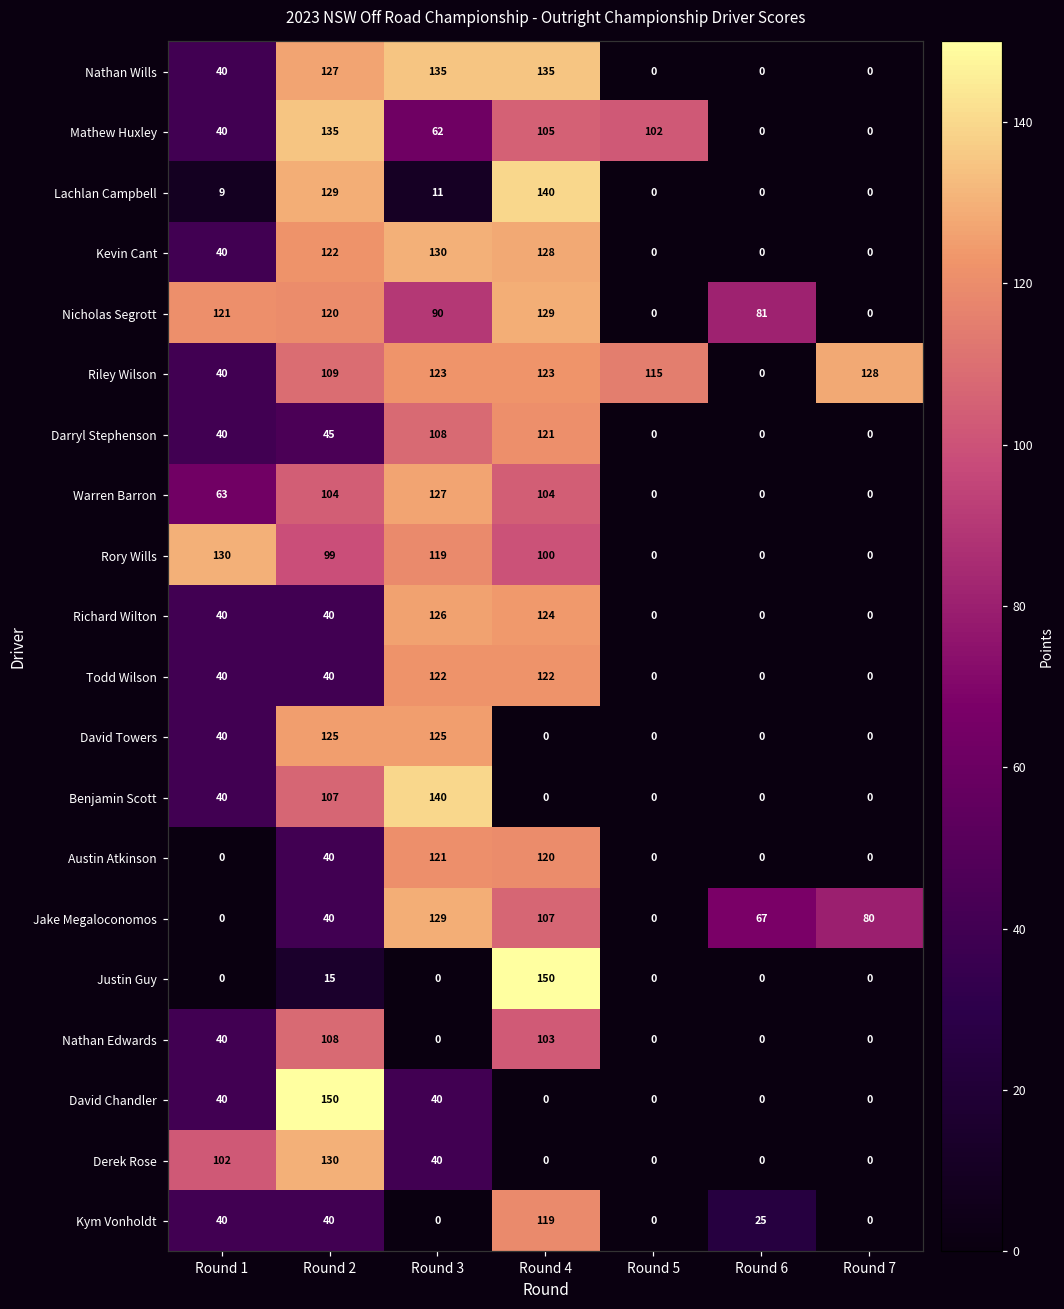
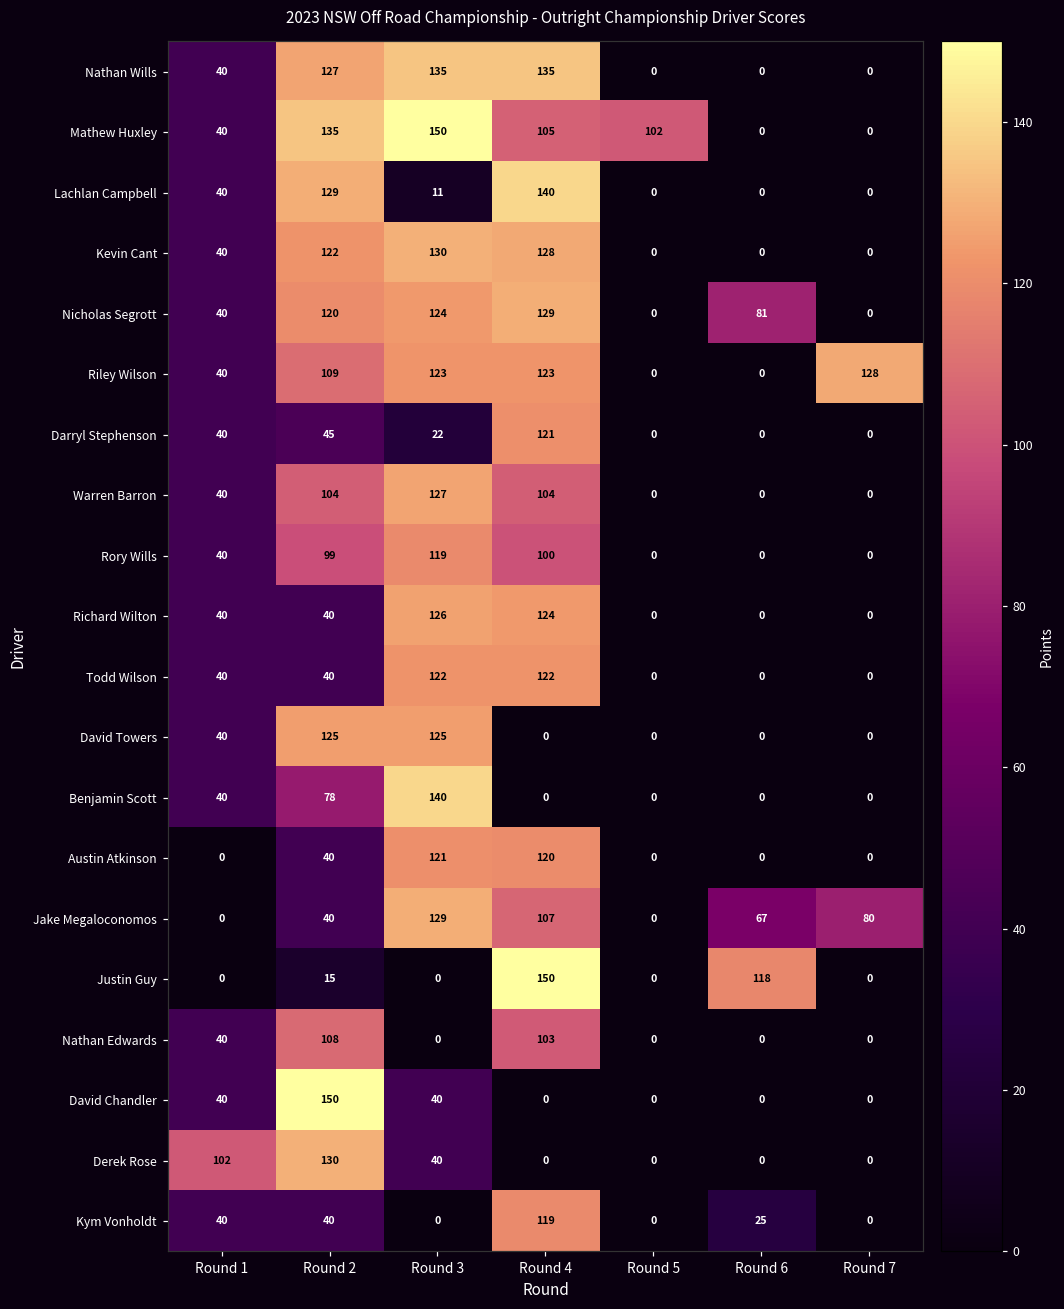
Mathew Huxley, Round 3: 62 -> 150
Lachlan Campbell, Round 1: 9 -> 40
Nicholas Segrott, Round 1: 121 -> 40
Nicholas Segrott, Round 3: 90 -> 124
Riley Wilson, Round 5: 115 -> 0
Darryl Stephenson, Round 3: 108 -> 22
Warren Barron, Round 1: 63 -> 40
Rory Wills, Round 1: 130 -> 40
Benjamin Scott, Round 2: 107 -> 78
Justin Guy, Round 6: 0 -> 118
